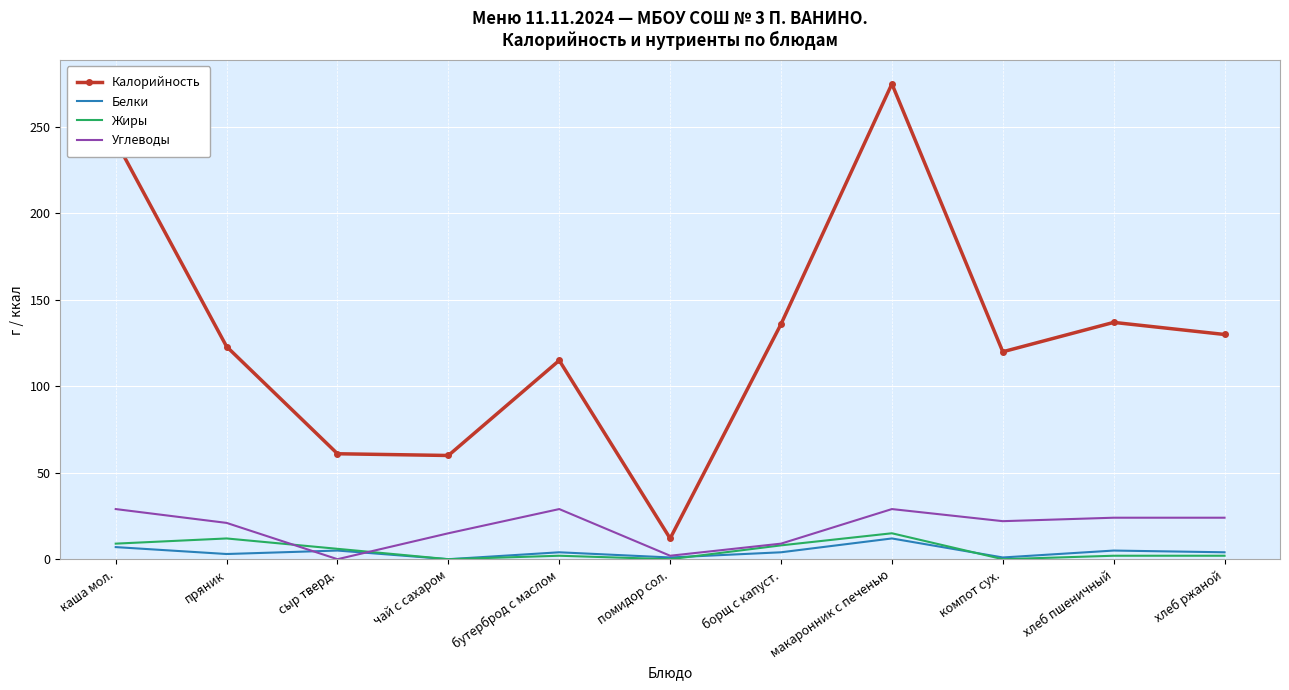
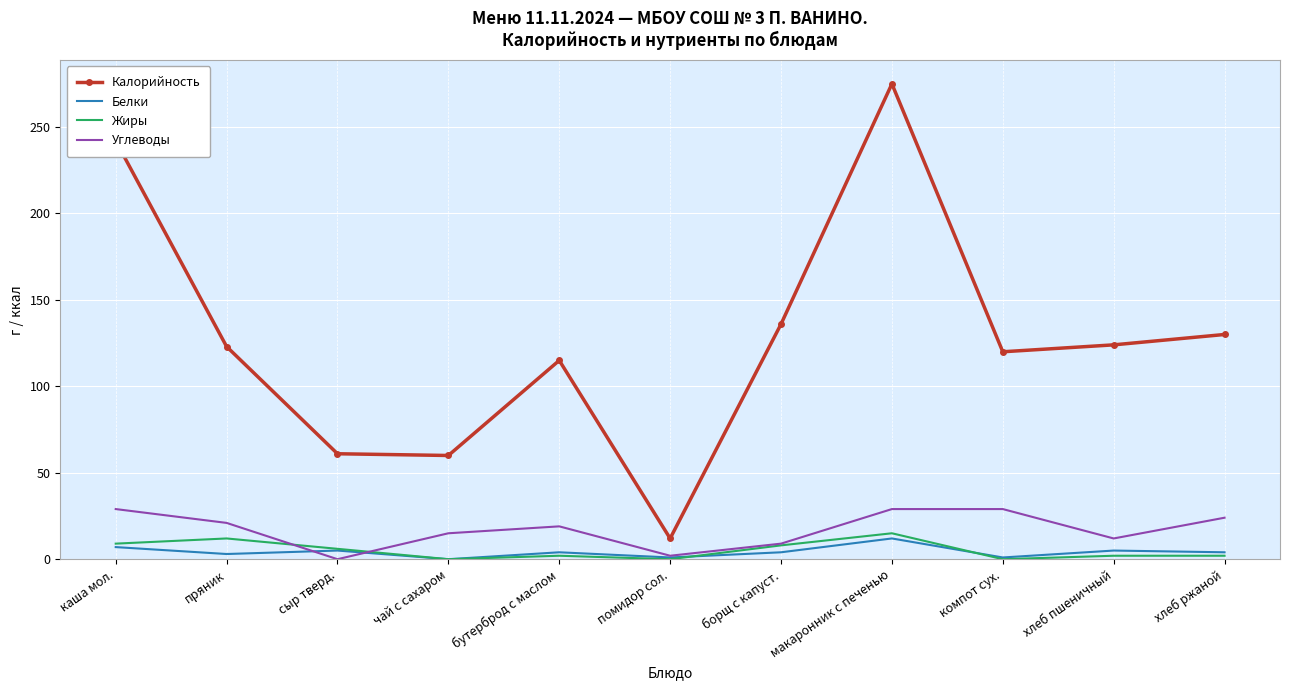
Углеводы, бутерброд с маслом: 29 -> 19
Углеводы, компот сух.: 22 -> 29
Калорийность, хлеб пшеничный: 137 -> 124
Углеводы, хлеб пшеничный: 24 -> 12
